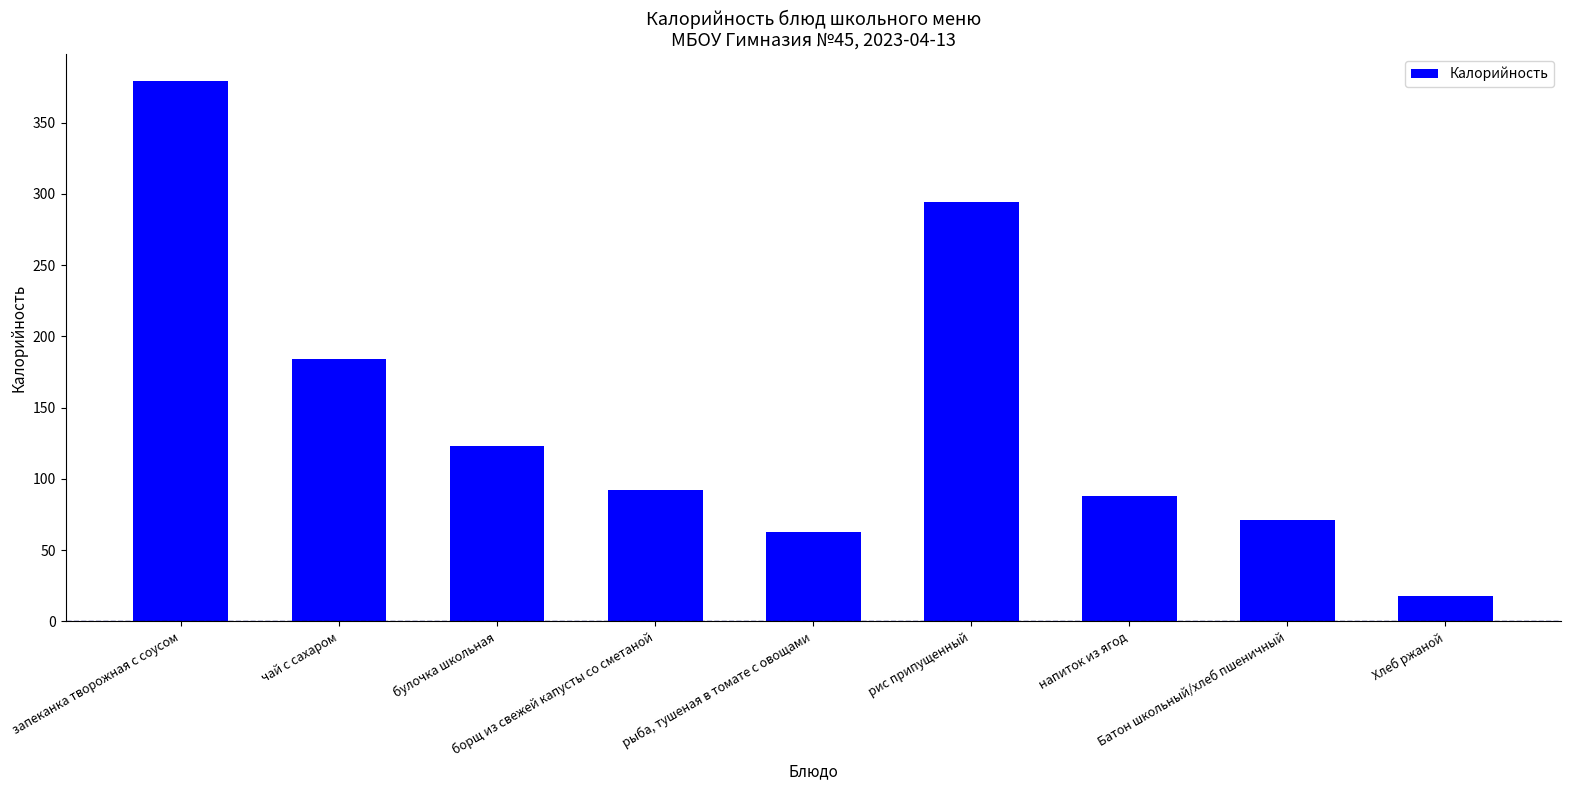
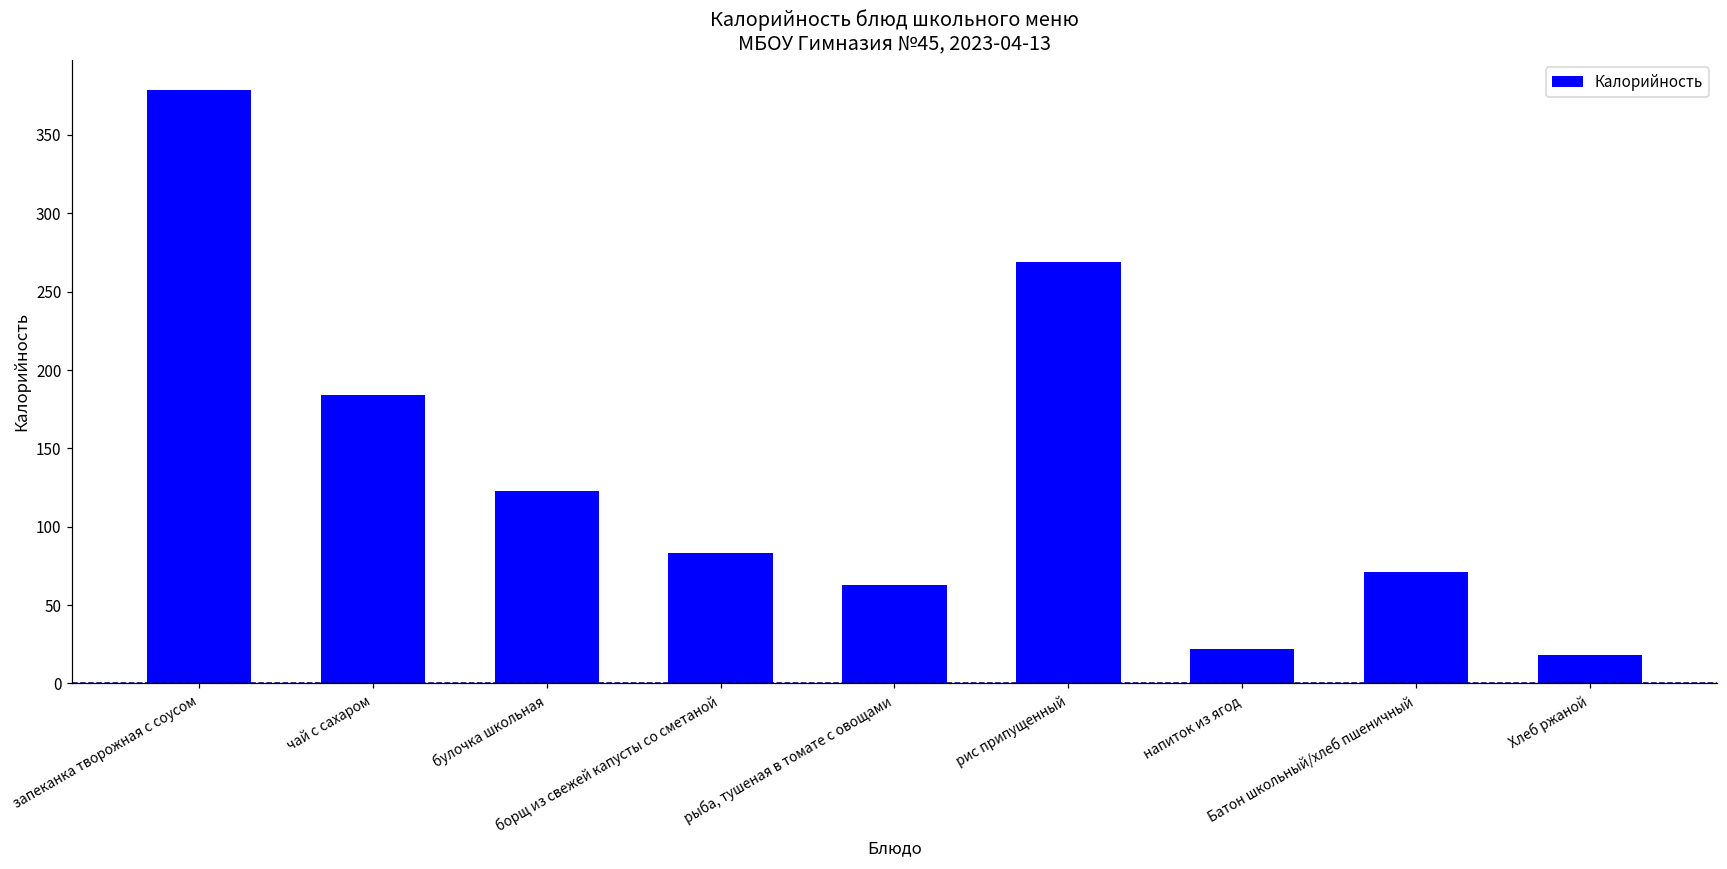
борщ из свежей капусты со сметаной: 92 -> 83
рис припущенный: 294 -> 269
напиток из ягод: 88 -> 22
